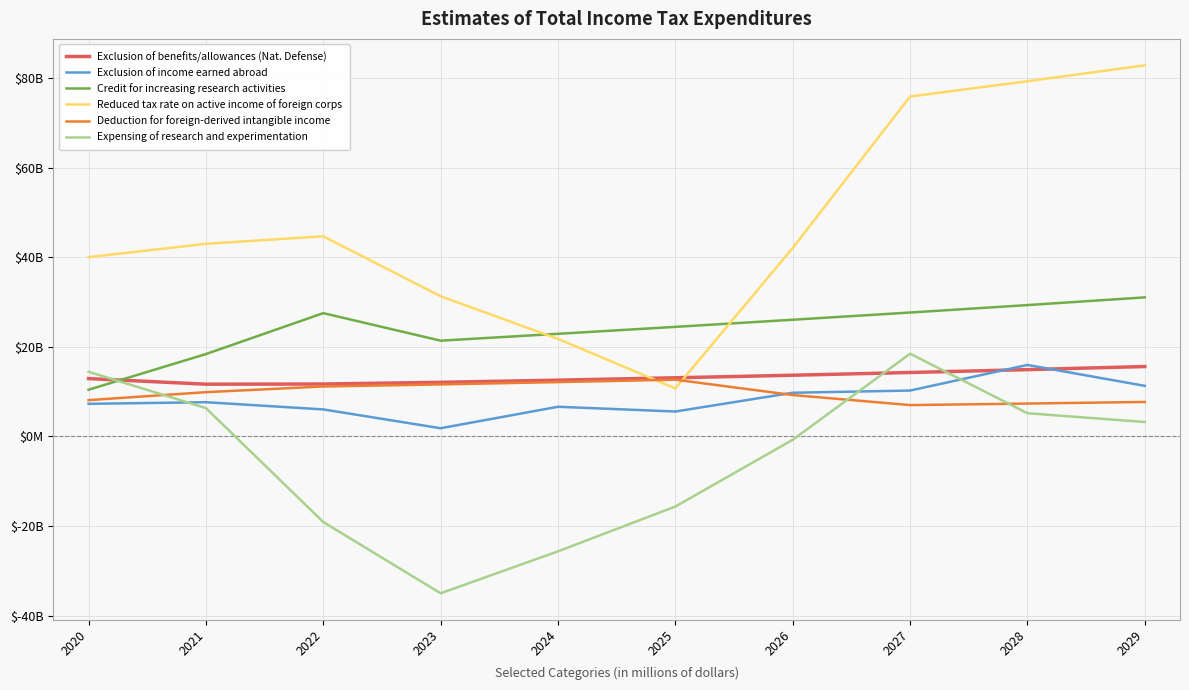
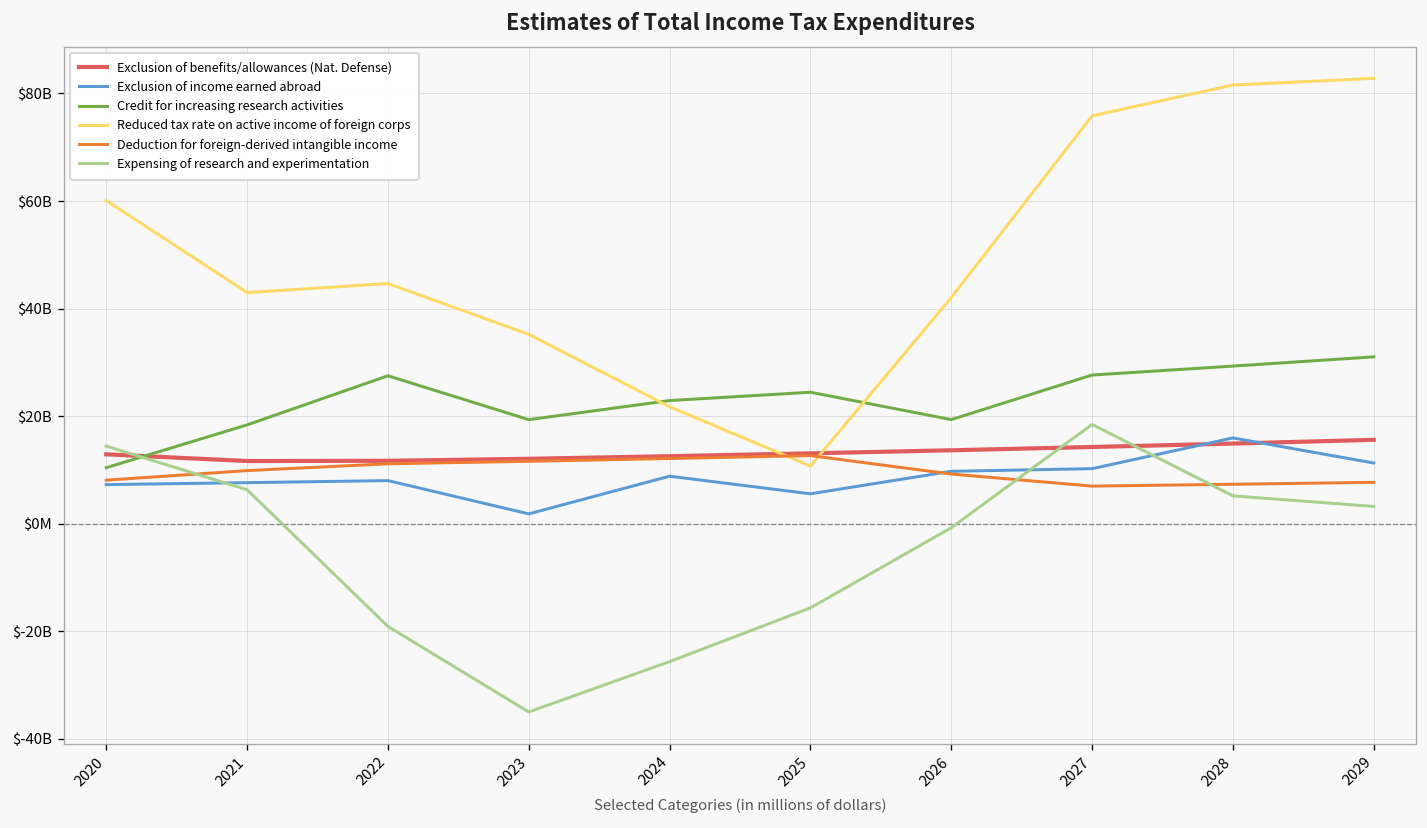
Reduced tax rate on active income of foreign corps, 2020: $40000000000 -> $60000000000
Exclusion of income earned abroad, 2022: $6000000000 -> $8000000000
Credit for increasing research activities, 2023: $21000000000 -> $19000000000
Reduced tax rate on active income of foreign corps, 2023: $31000000000 -> $35000000000
Exclusion of income earned abroad, 2024: $7000000000 -> $9000000000
Credit for increasing research activities, 2026: $26000000000 -> $19000000000
Reduced tax rate on active income of foreign corps, 2028: $79000000000 -> $82000000000
